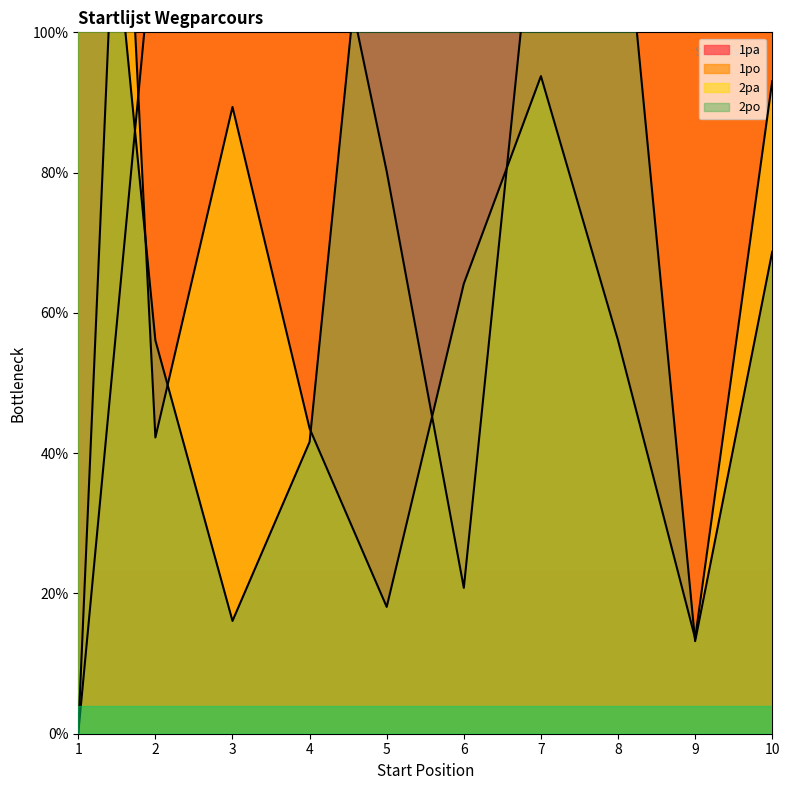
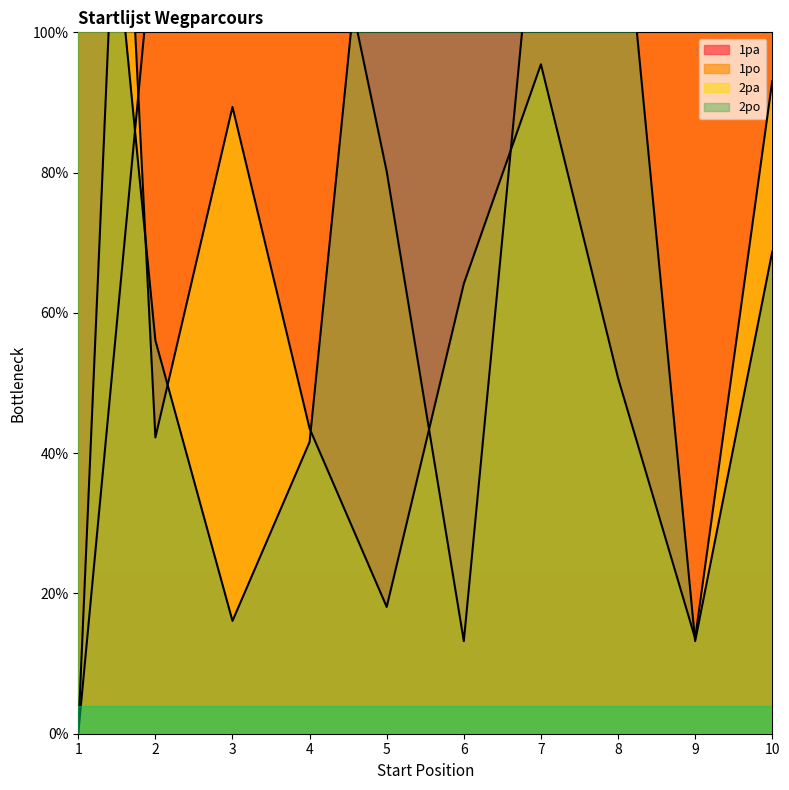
1po, 6: 21% -> 13%
2pa, 7: 94% -> 95%
2pa, 8: 56% -> 51%
